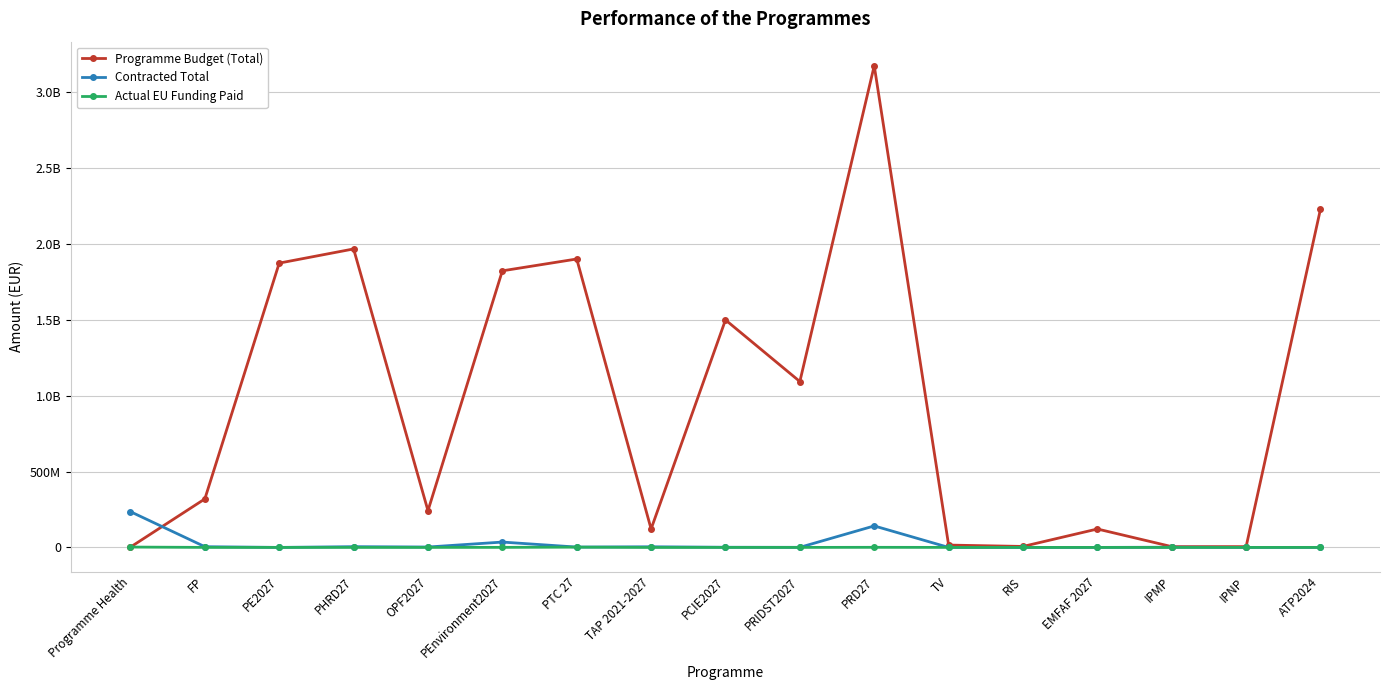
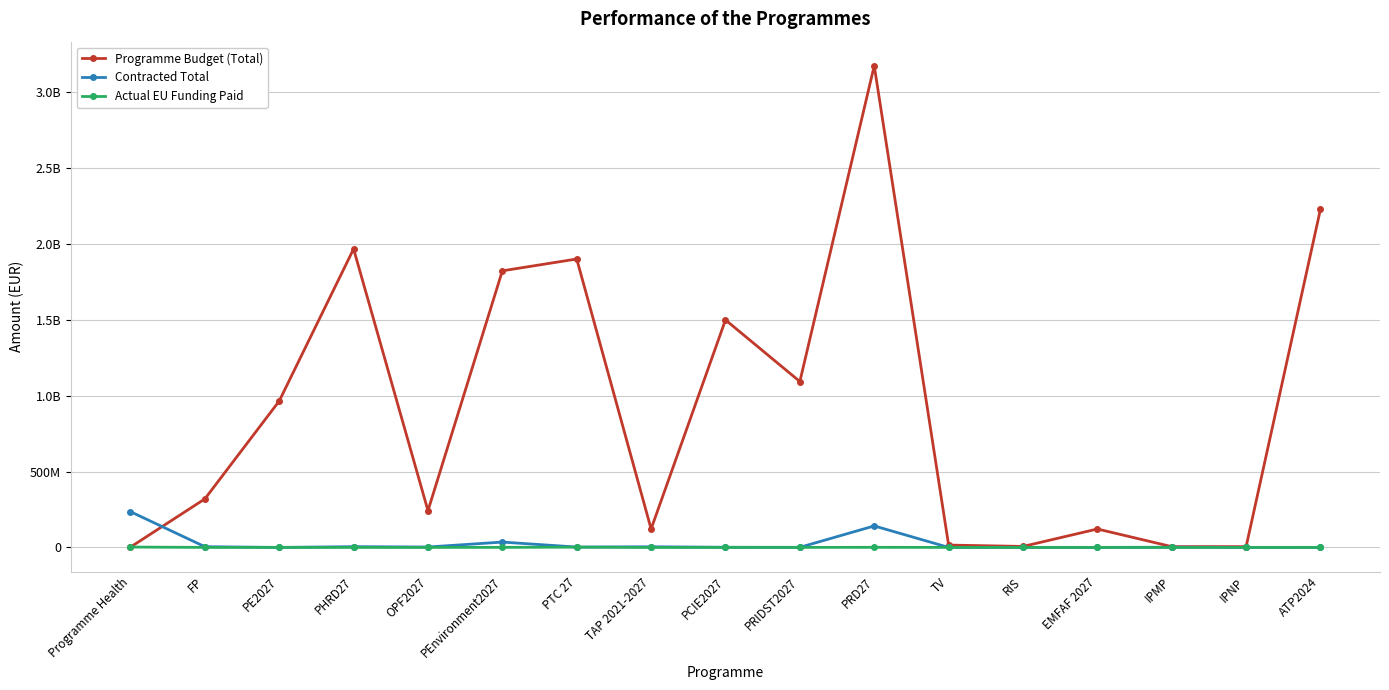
Programme Budget (Total), PE2027: 1870000000 -> 960000000
